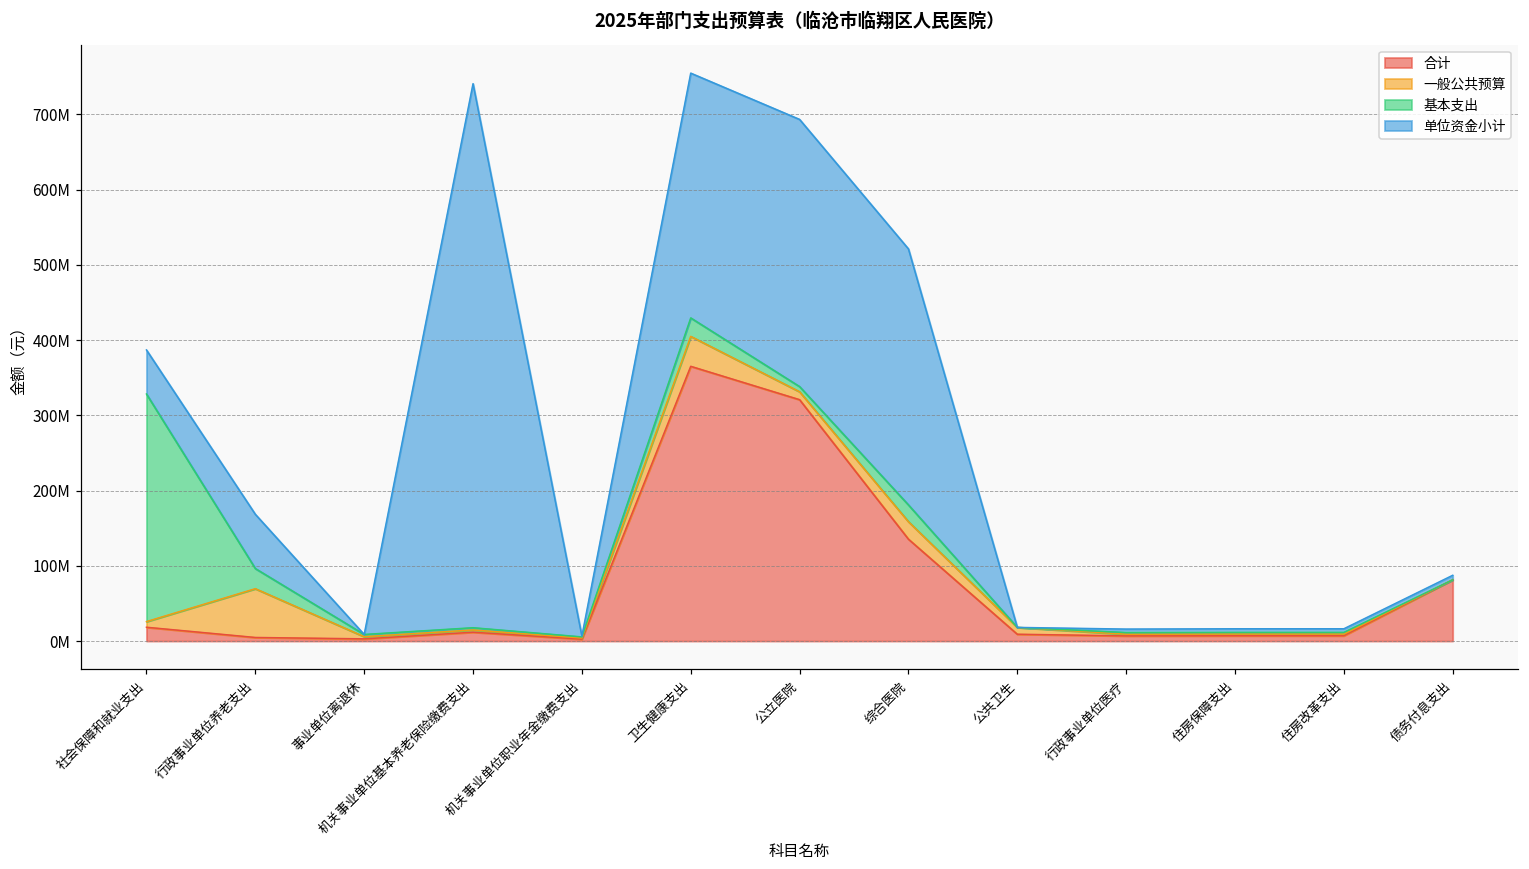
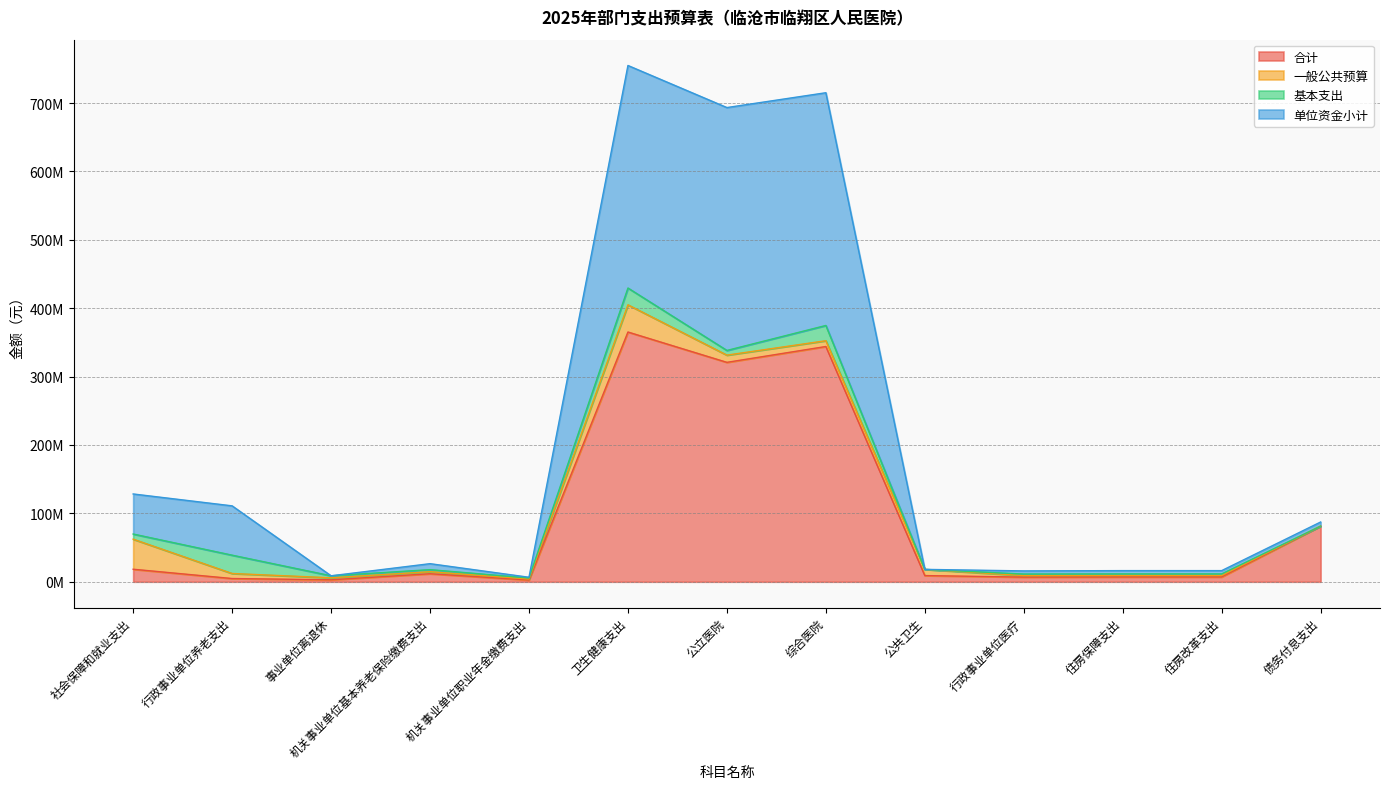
一般公共预算, 社会保障和就业支出: 10000000 -> 40000000
基本支出, 社会保障和就业支出: 300000000 -> 10000000
一般公共预算, 行政事业单位养老支出: 60000000 -> 10000000
单位资金小计, 机关事业单位基本养老保险缴费支出: 720000000 -> 10000000
合计, 综合医院: 140000000 -> 340000000
一般公共预算, 综合医院: 20000000 -> 10000000
